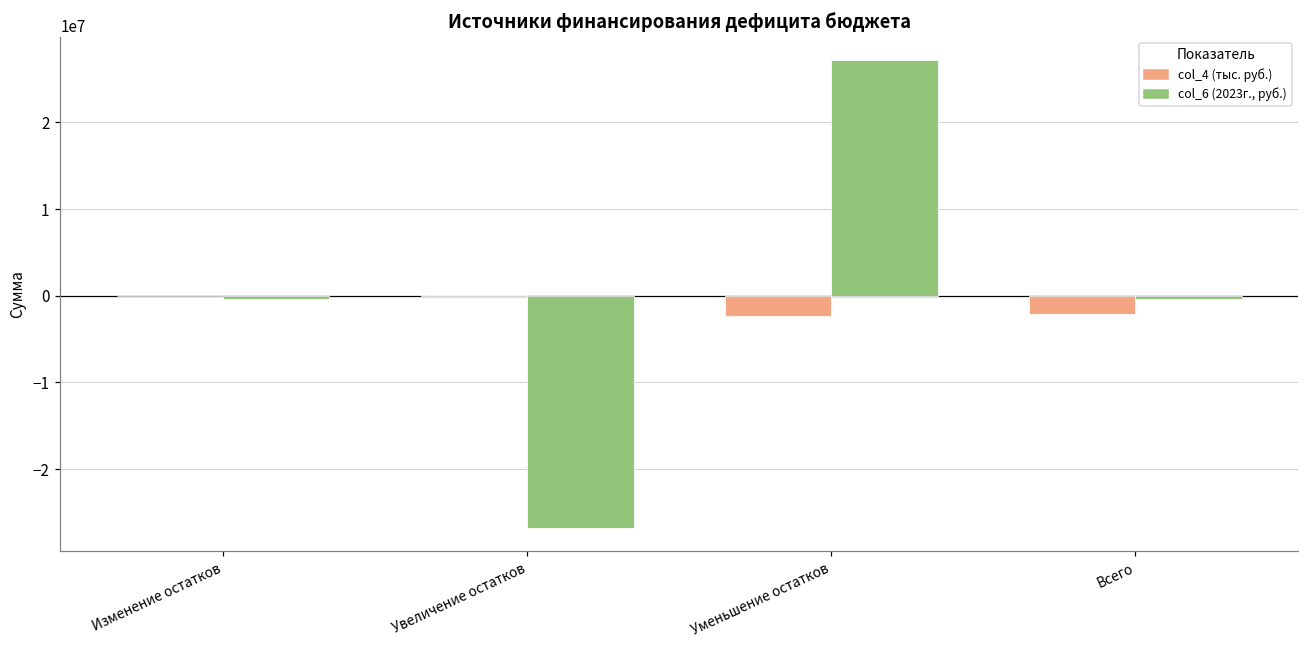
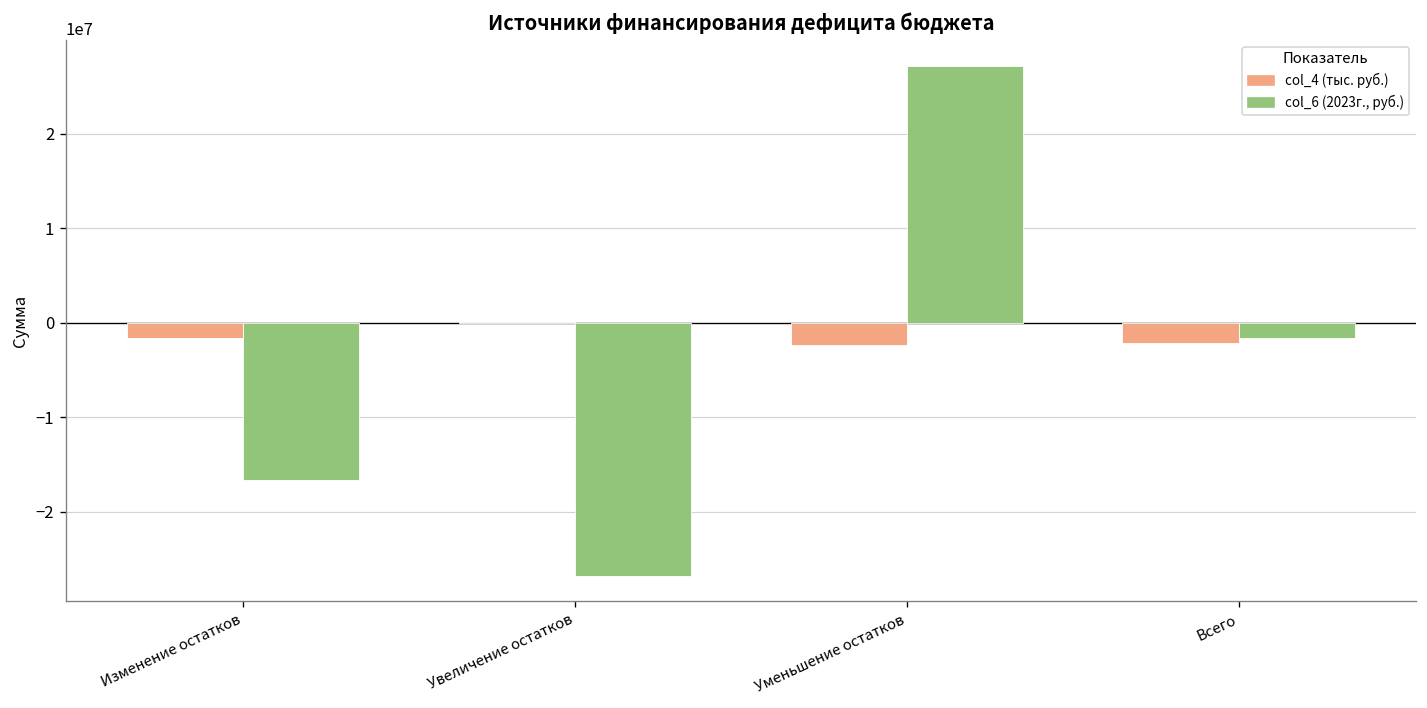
col_4 (тыс. руб.), Изменение остатков: 0 -> -2000000
col_6 (2023г., руб.), Изменение остатков: 0 -> -17000000
col_6 (2023г., руб.), Всего: 0 -> -2000000
